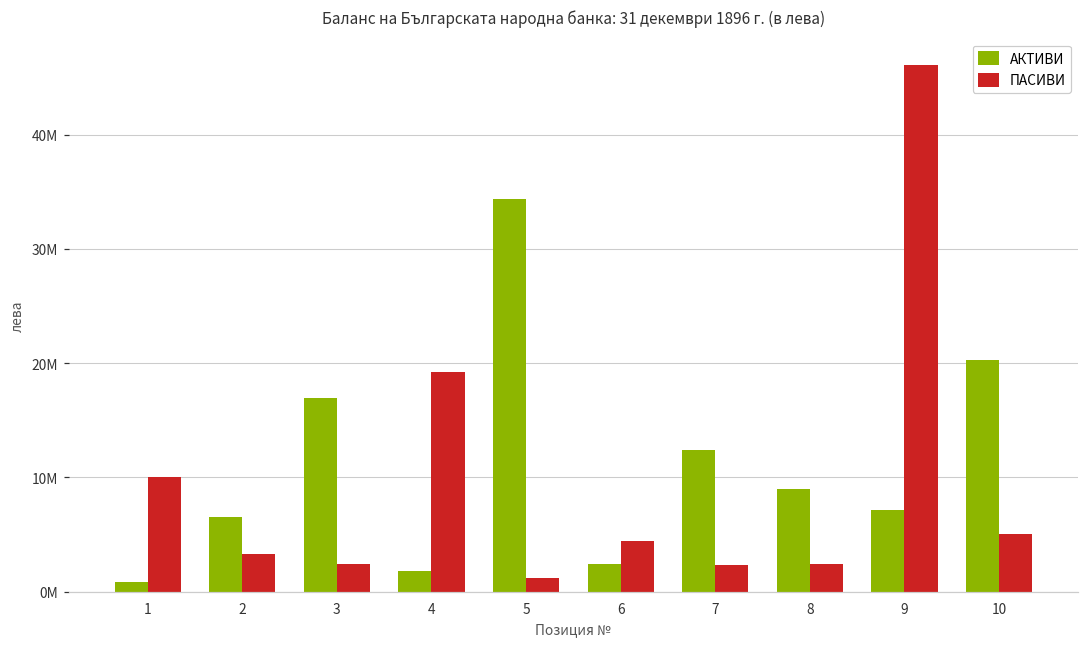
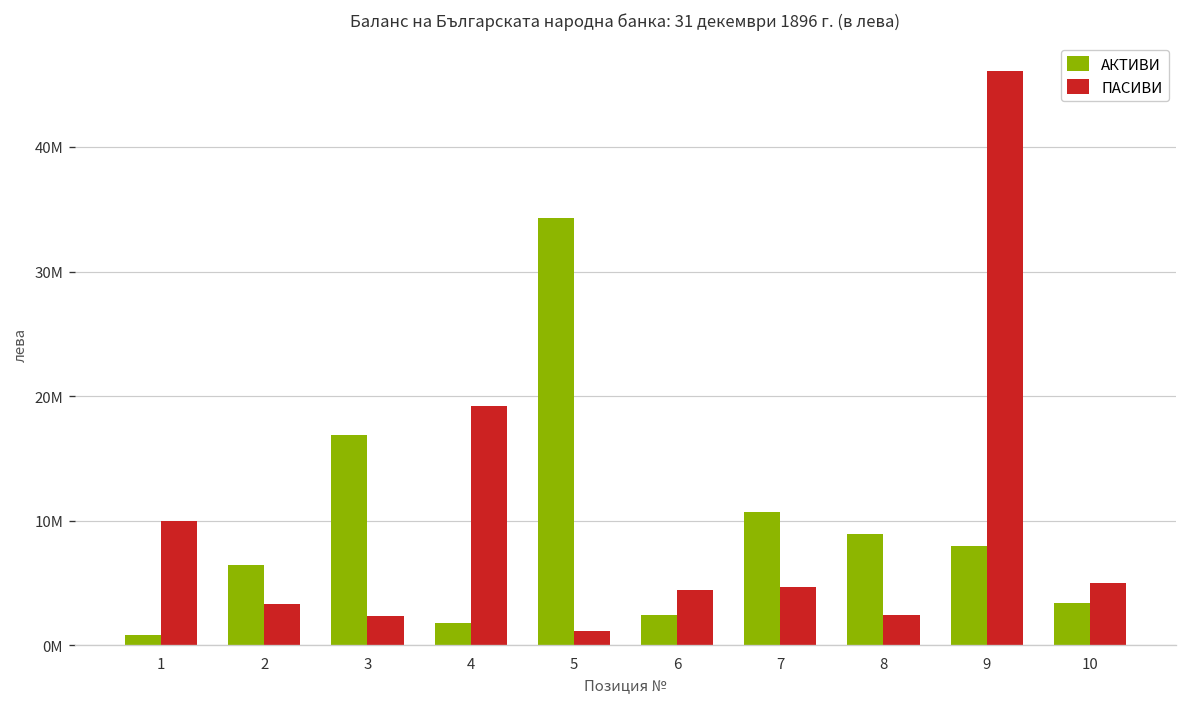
АКТИВИ, 7: 12400000 -> 10700000
ПАСИВИ, 7: 2300000 -> 4700000
АКТИВИ, 9: 7200000 -> 7900000
АКТИВИ, 10: 20300000 -> 3400000
